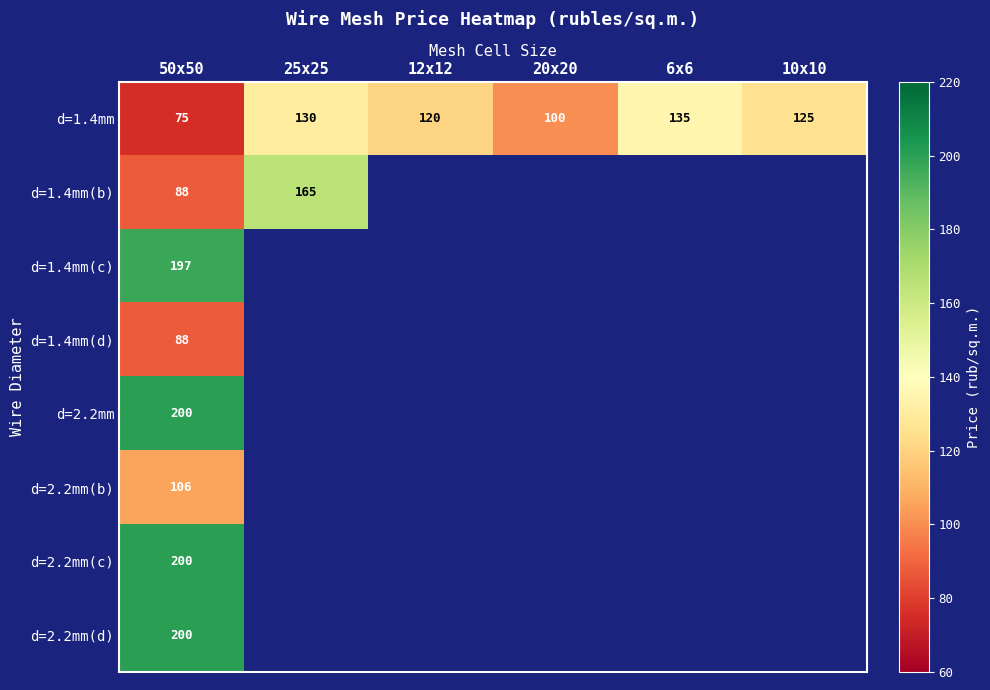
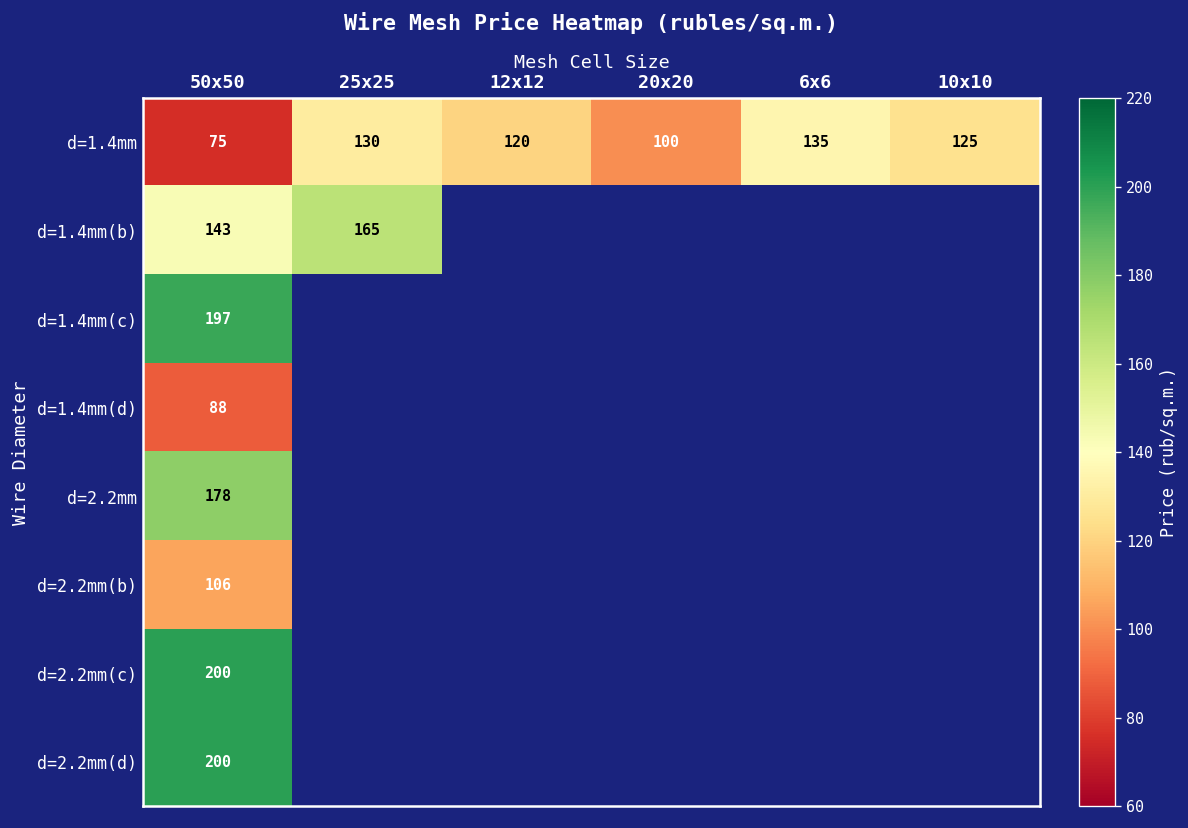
d=1.4mm(b), 50x50: 88 -> 143
d=2.2mm, 50x50: 200 -> 178
